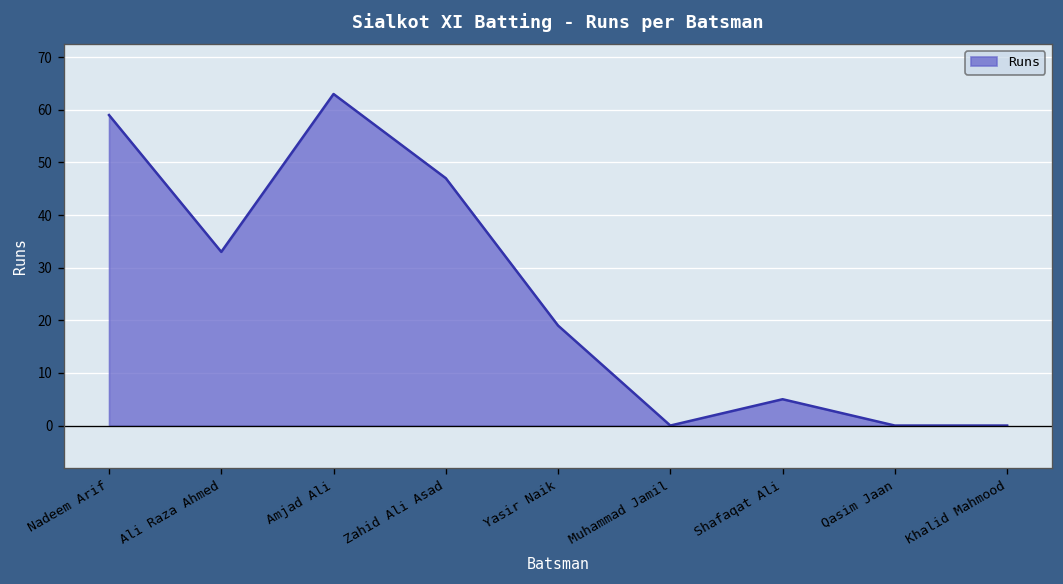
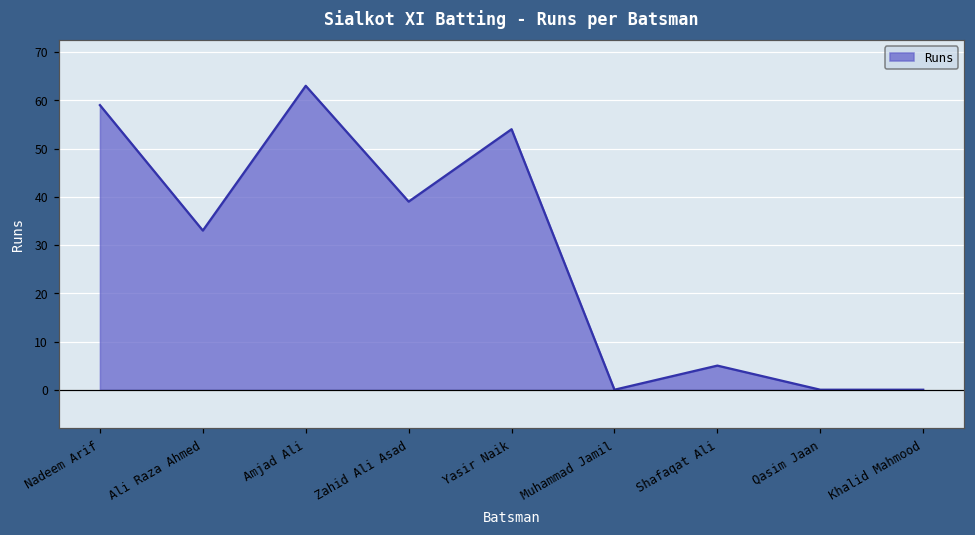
Zahid Ali Asad: 47 -> 39
Yasir Naik: 19 -> 54
